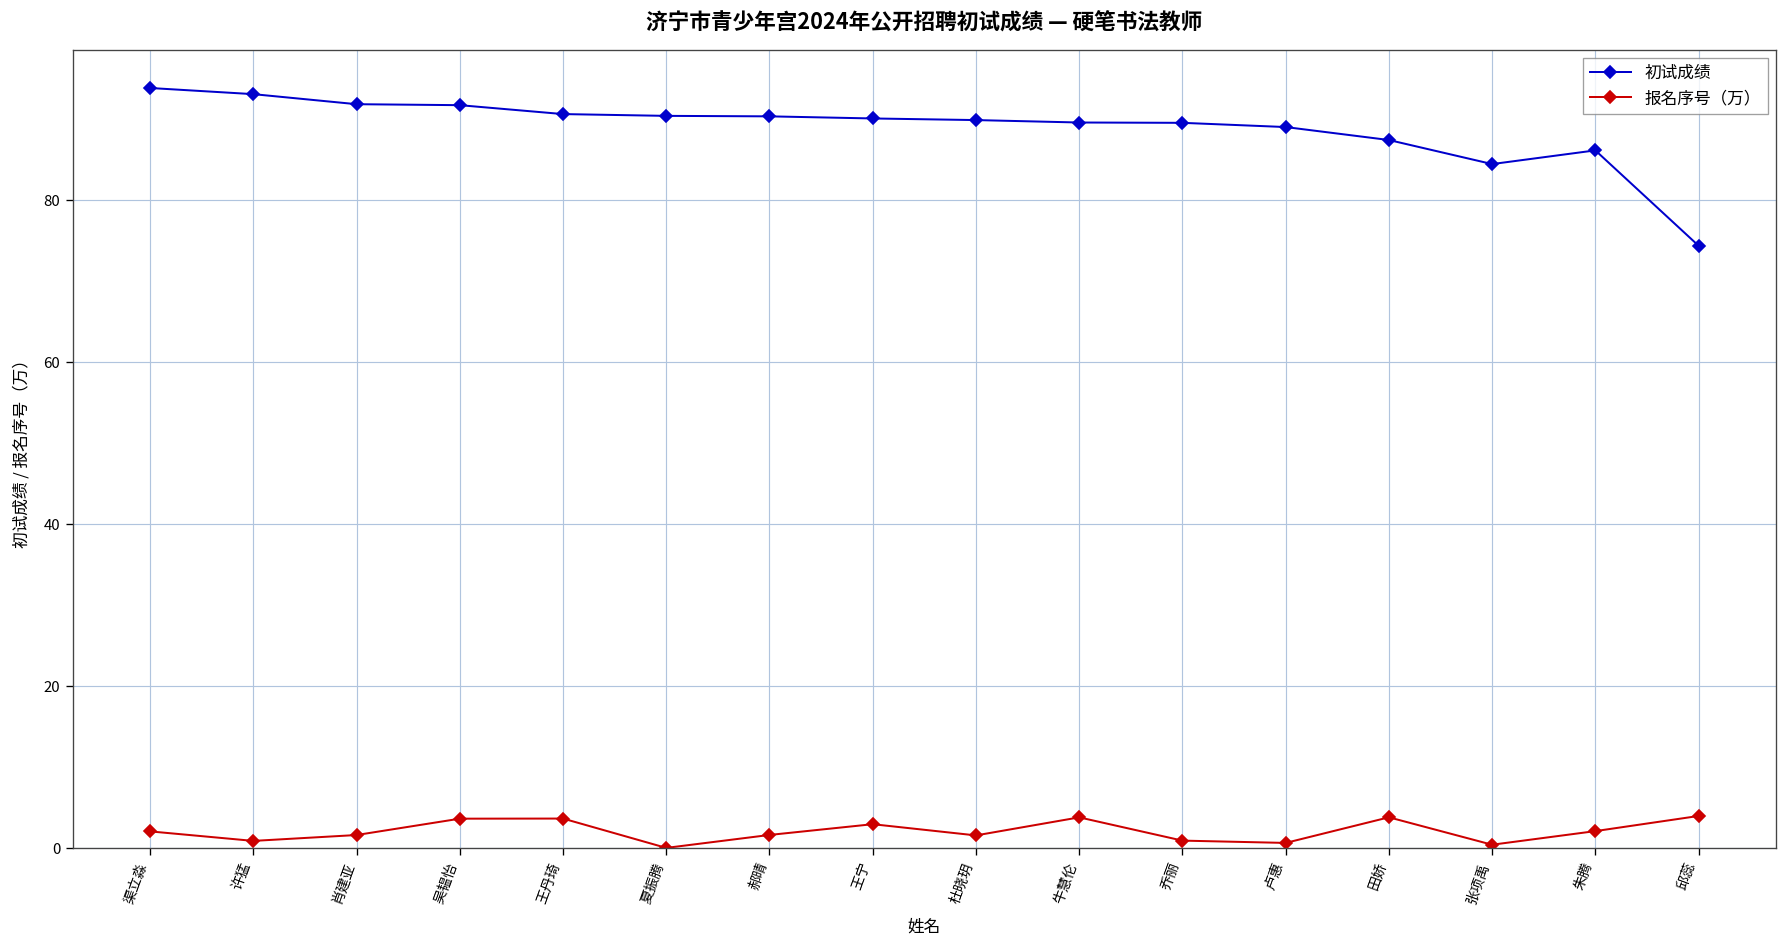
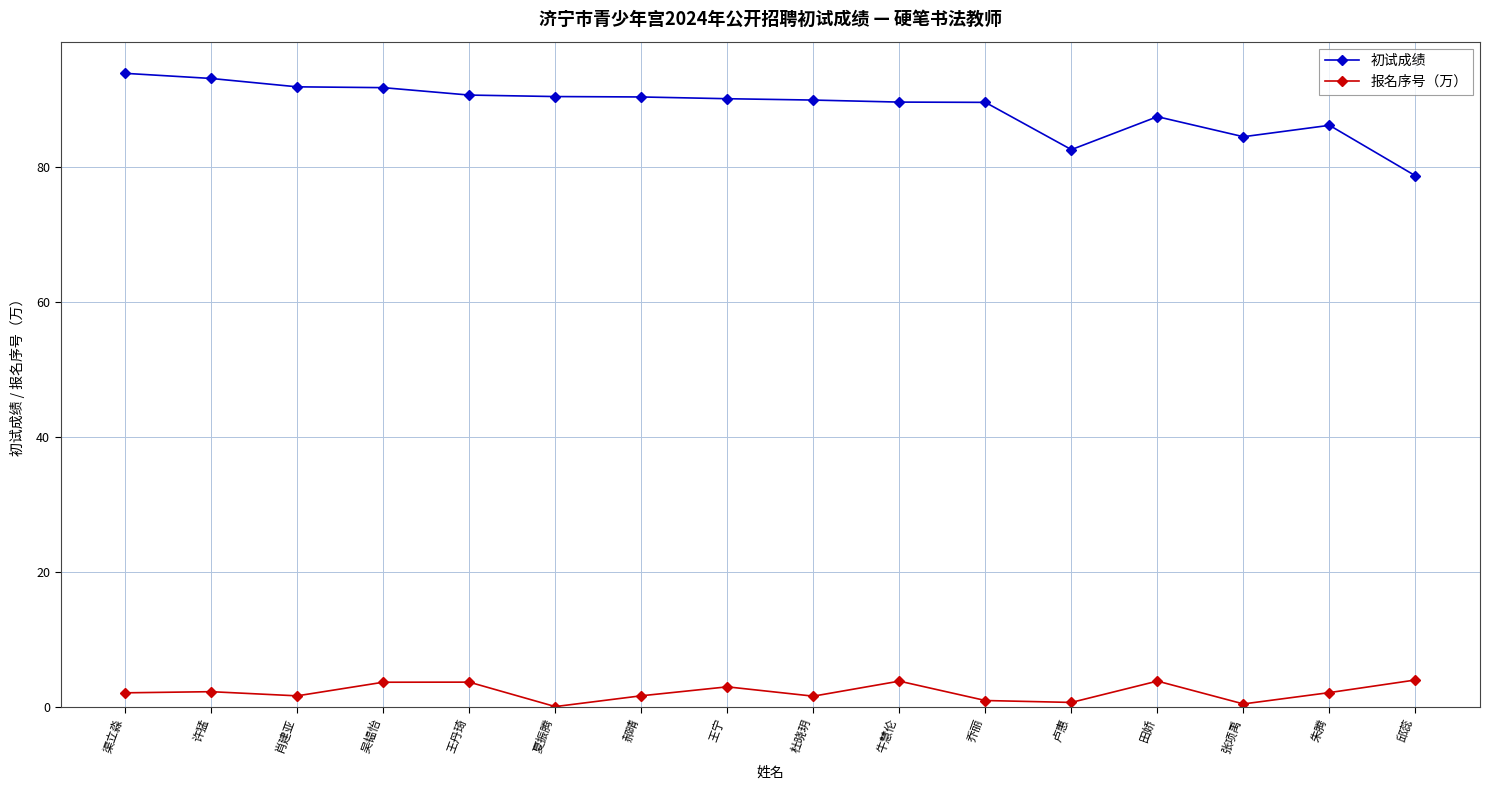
报名序号（万）, 许猛: 1 -> 2
初试成绩, 卢惠: 89 -> 83
初试成绩, 邱蕊: 74 -> 79
